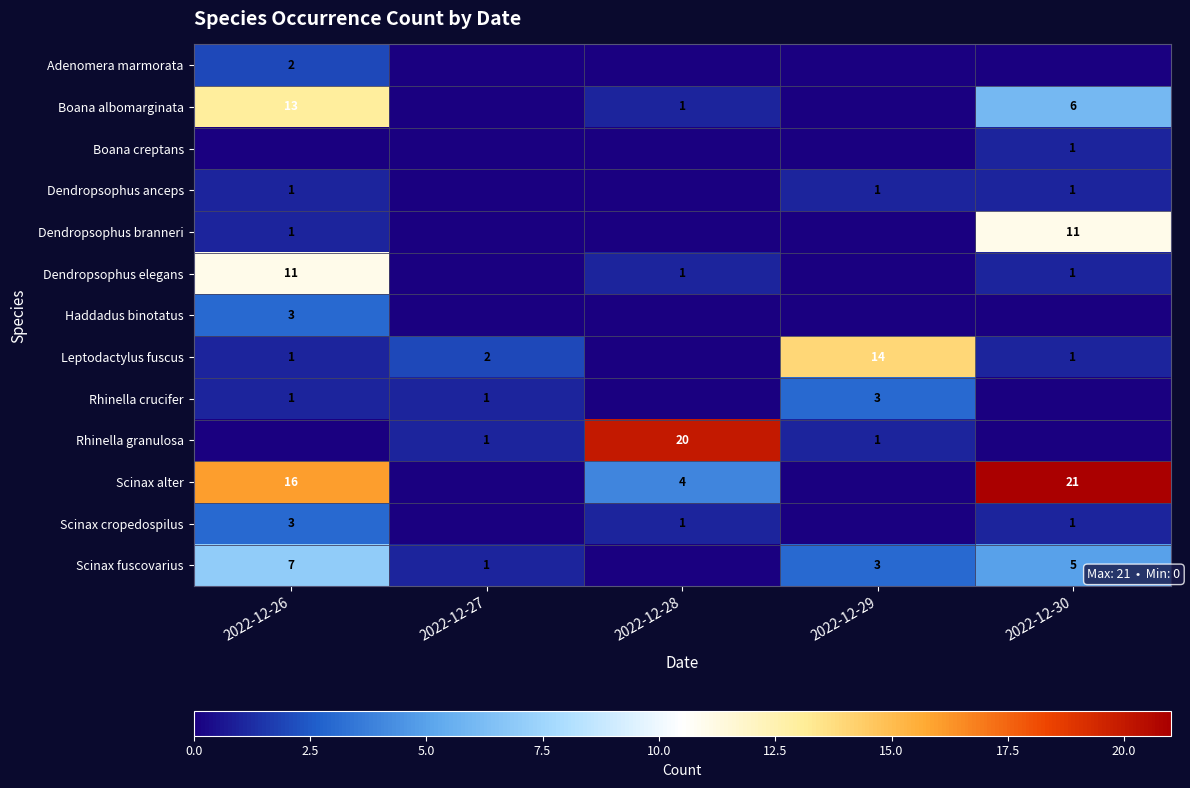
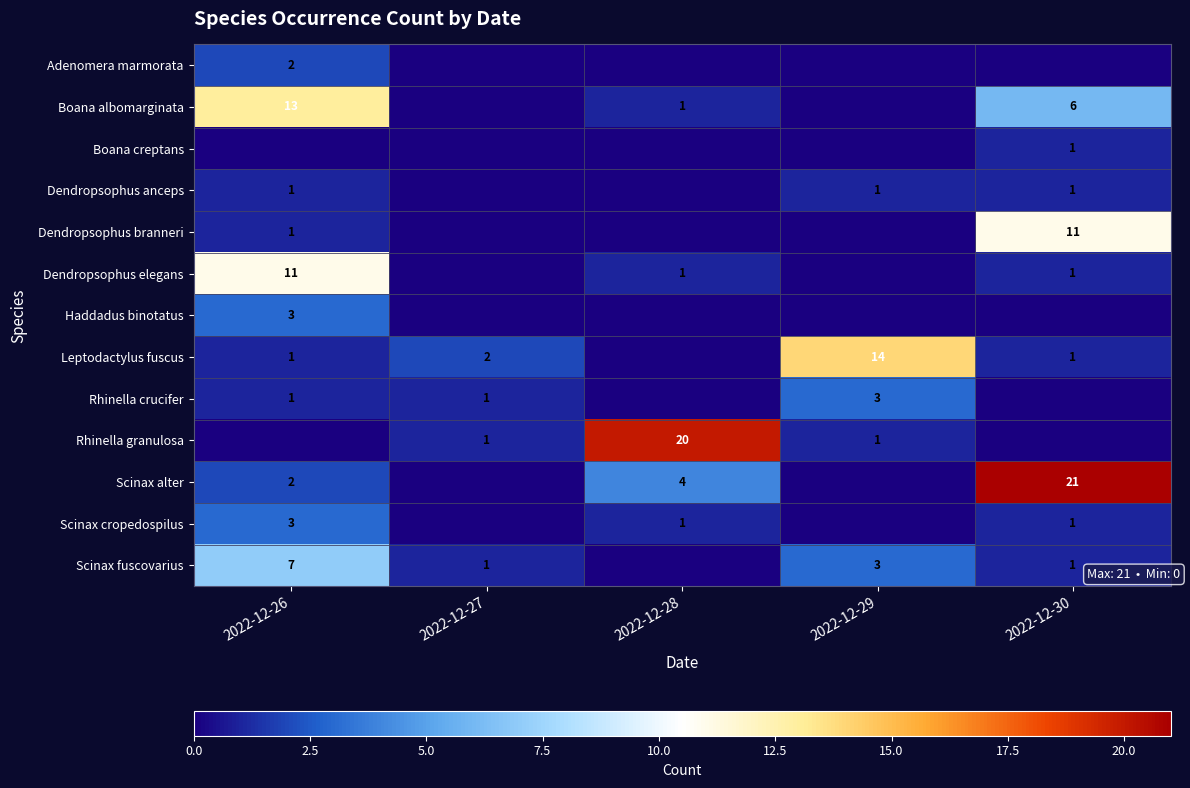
Scinax alter, 2022-12-26: 16 -> 2
Scinax fuscovarius, 2022-12-30: 5 -> 1
